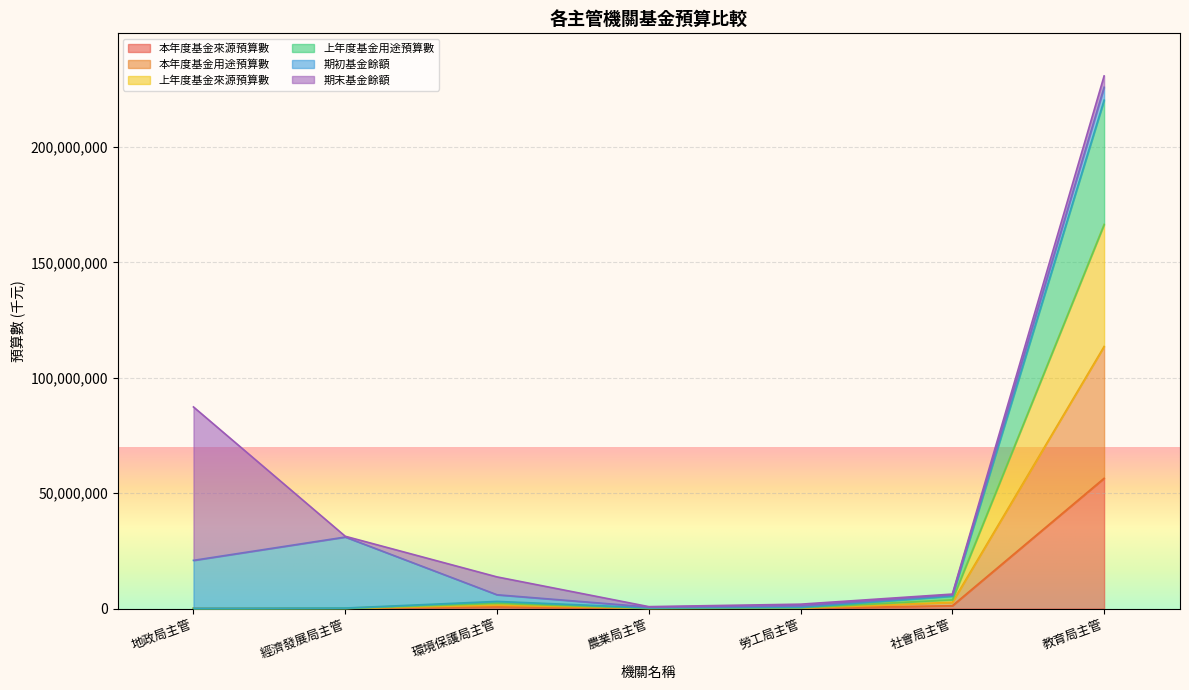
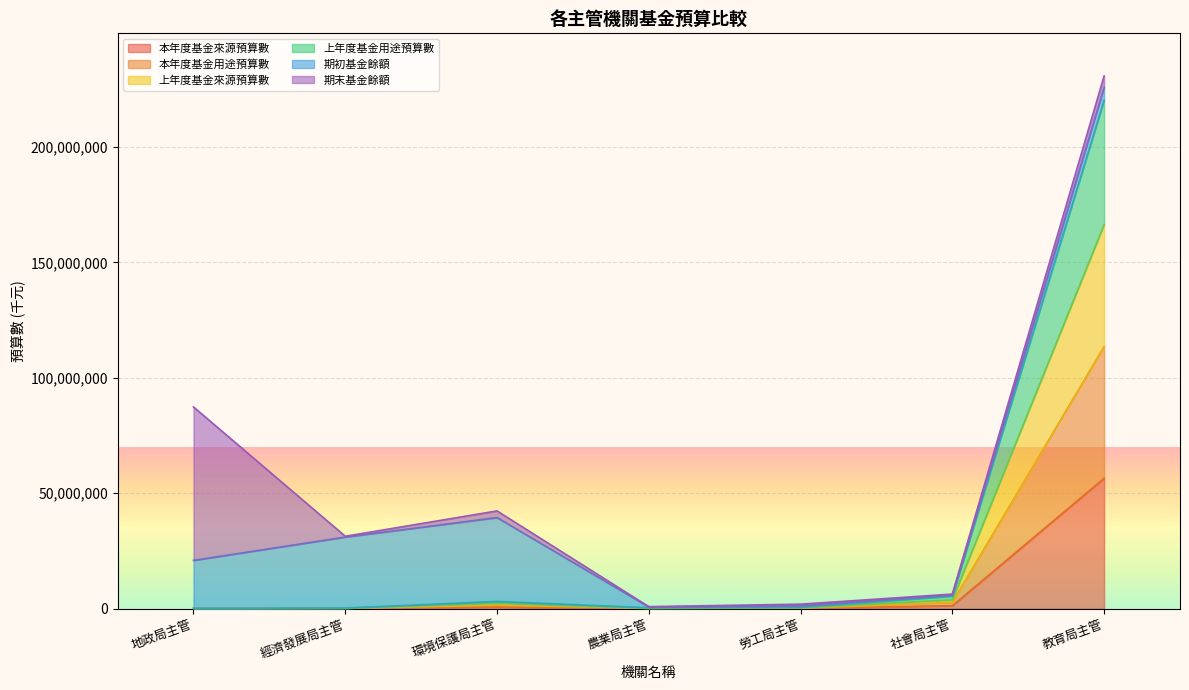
期初基金餘額, 環境保護局主管: 3,000,000 -> 36,000,000
期末基金餘額, 環境保護局主管: 8,000,000 -> 3,000,000
